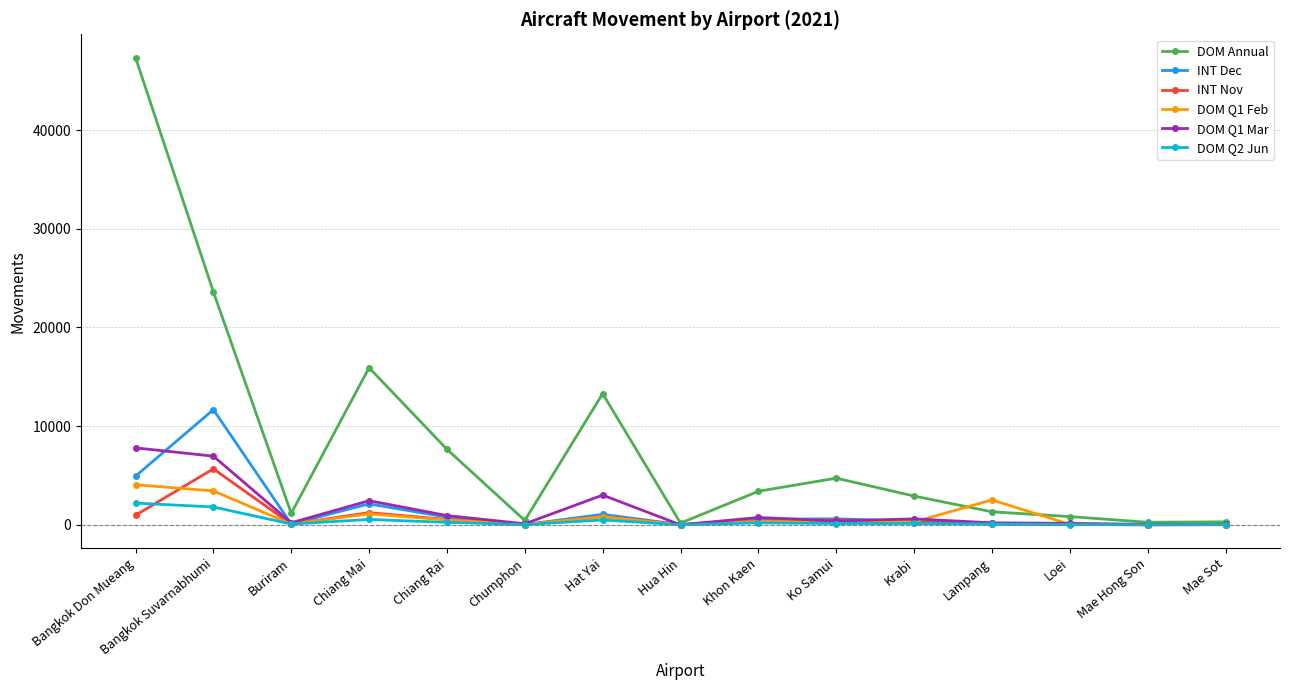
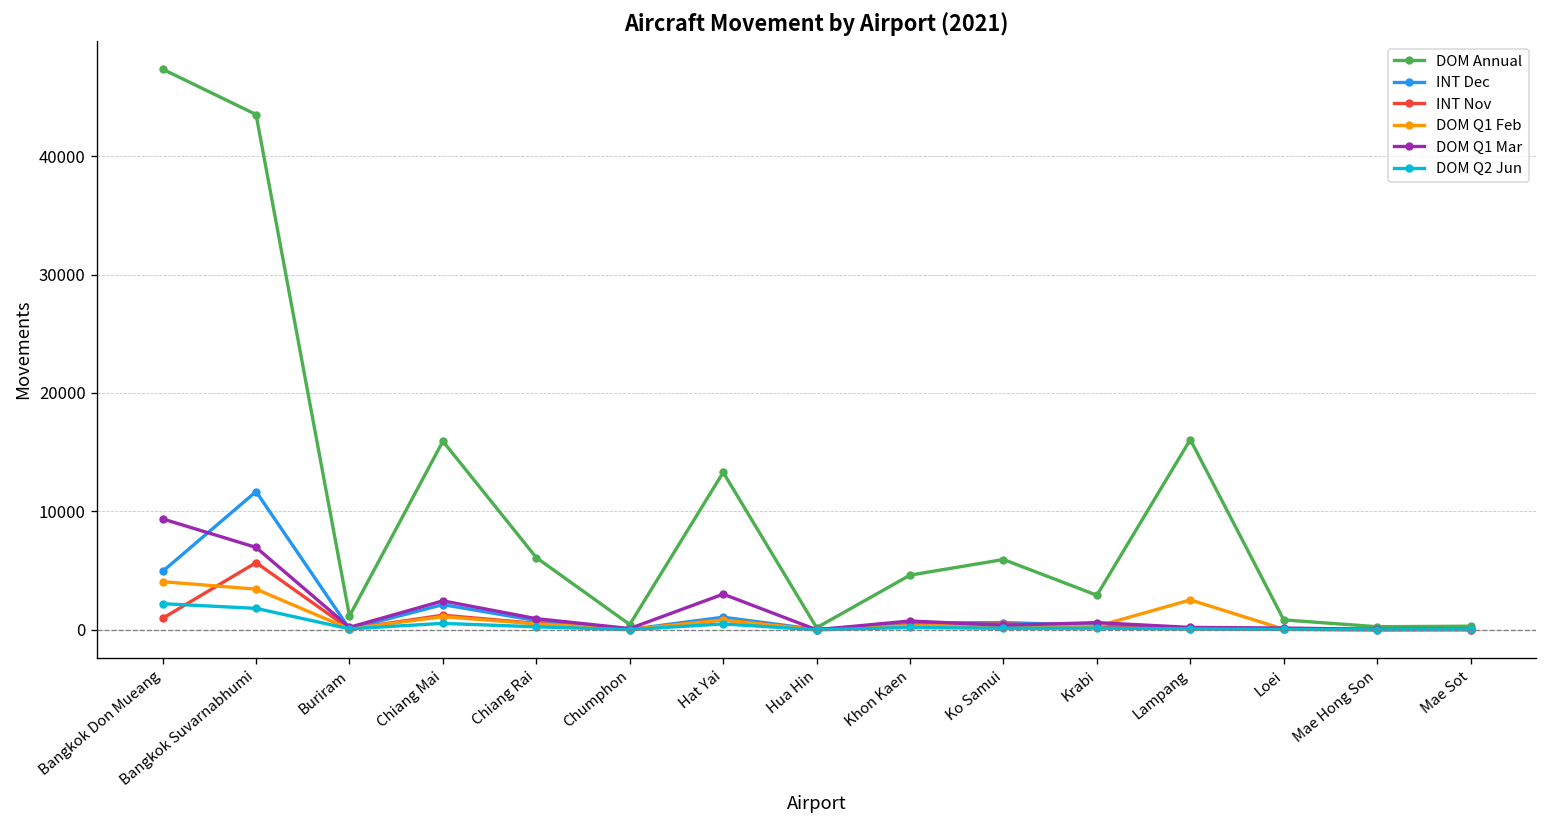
DOM Q1 Mar, Bangkok Don Mueang: 8000 -> 9000
DOM Annual, Bangkok Suvarnabhumi: 24000 -> 44000
DOM Annual, Chiang Rai: 8000 -> 6000
DOM Annual, Khon Kaen: 3000 -> 5000
DOM Annual, Ko Samui: 5000 -> 6000
DOM Annual, Lampang: 1000 -> 16000
